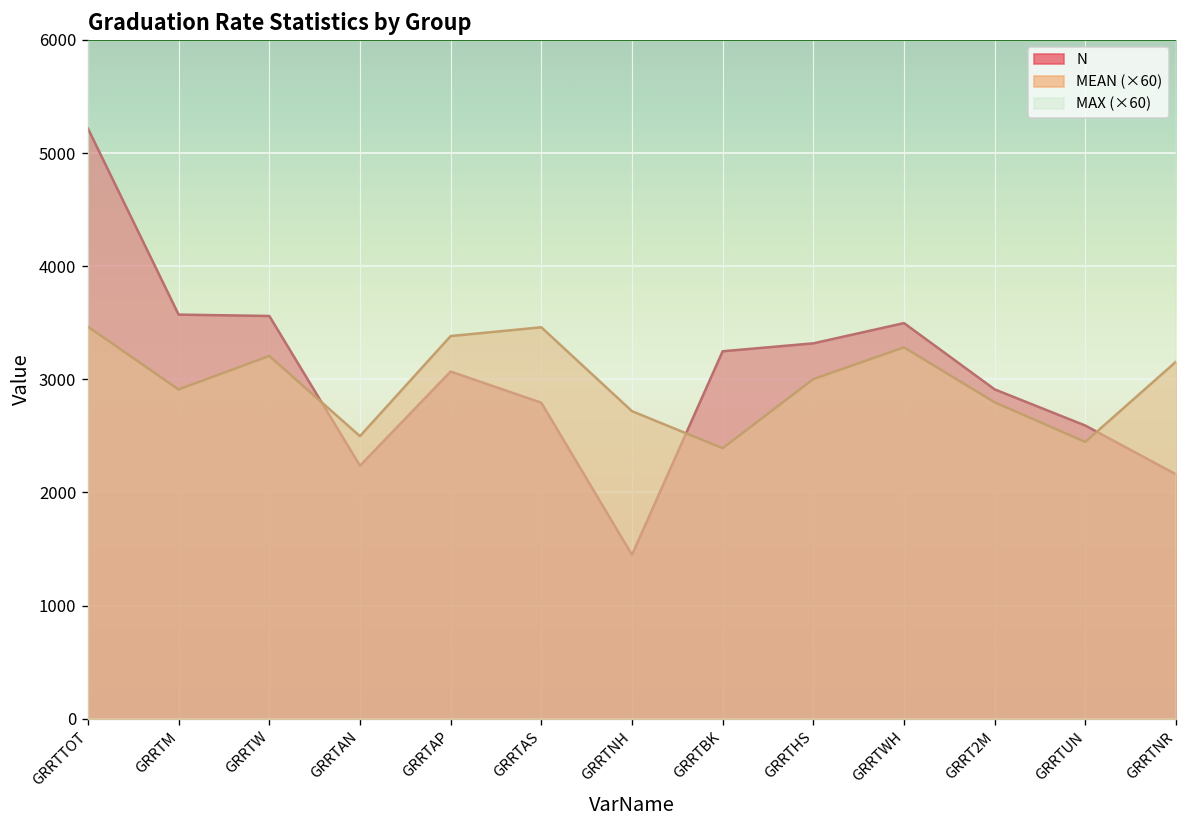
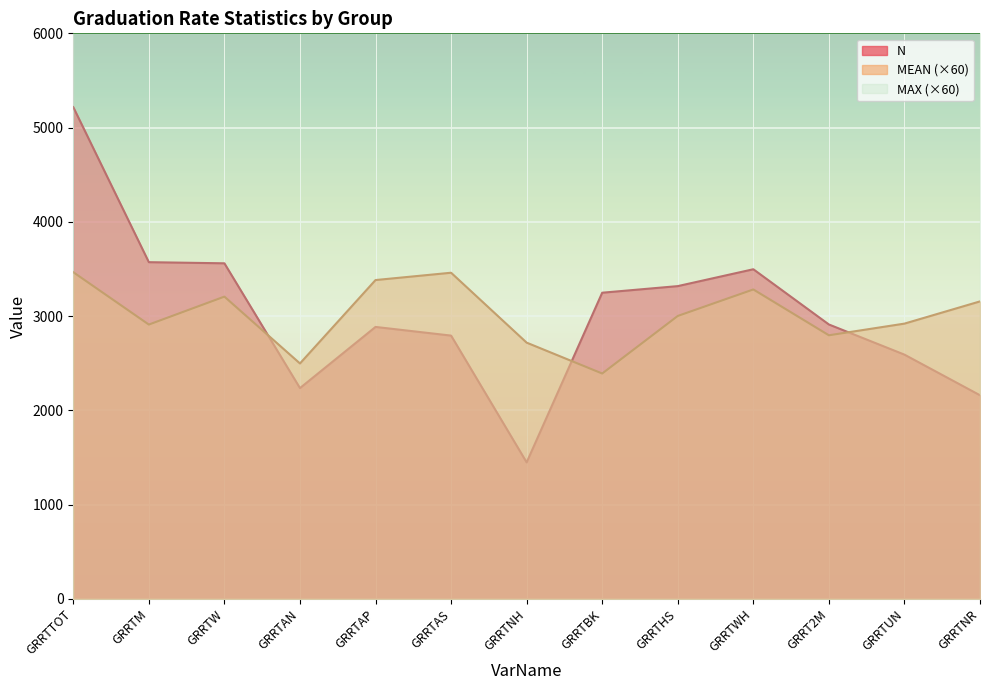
N, GRRTAP: 3100 -> 2900
MEAN (×60), GRRTUN: 2400 -> 2900
